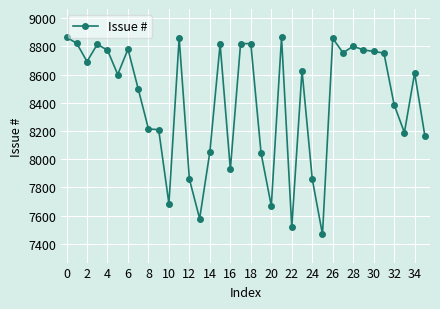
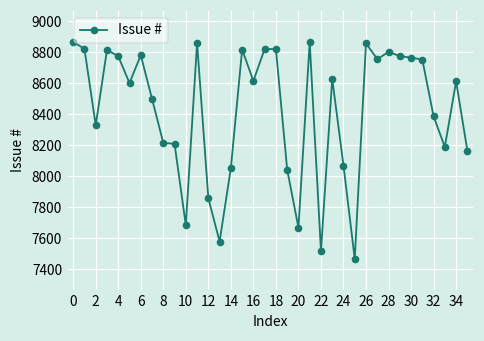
2: 8690 -> 8330
16: 7930 -> 8620
24: 7860 -> 8070
